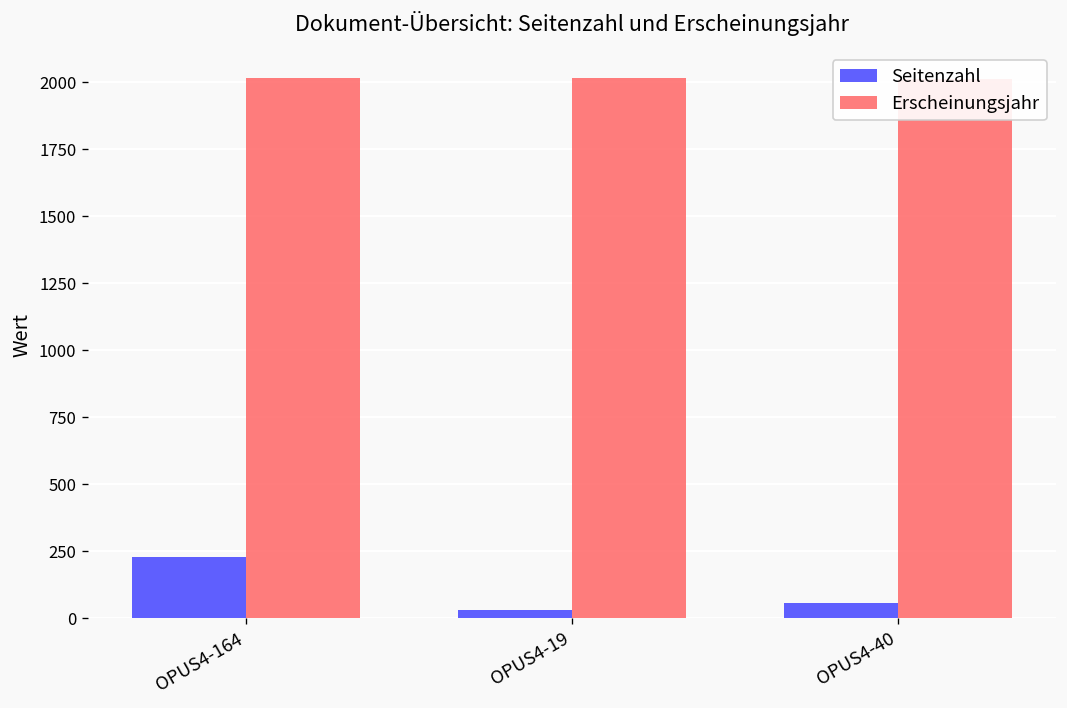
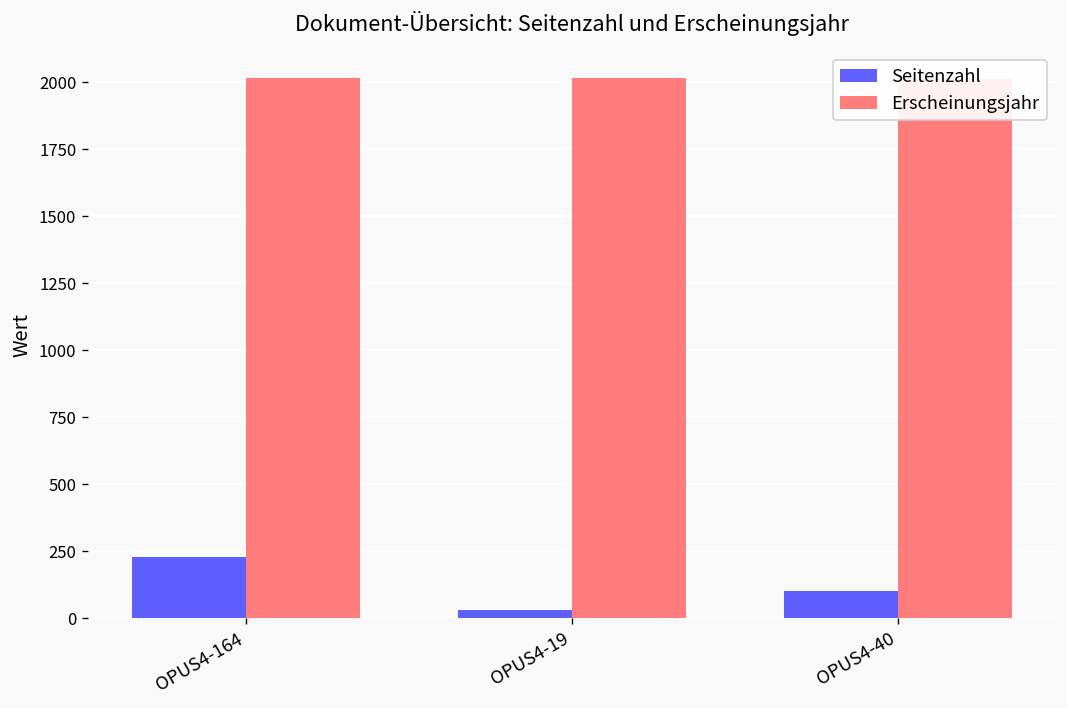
Seitenzahl, OPUS4-40: 60 -> 100
